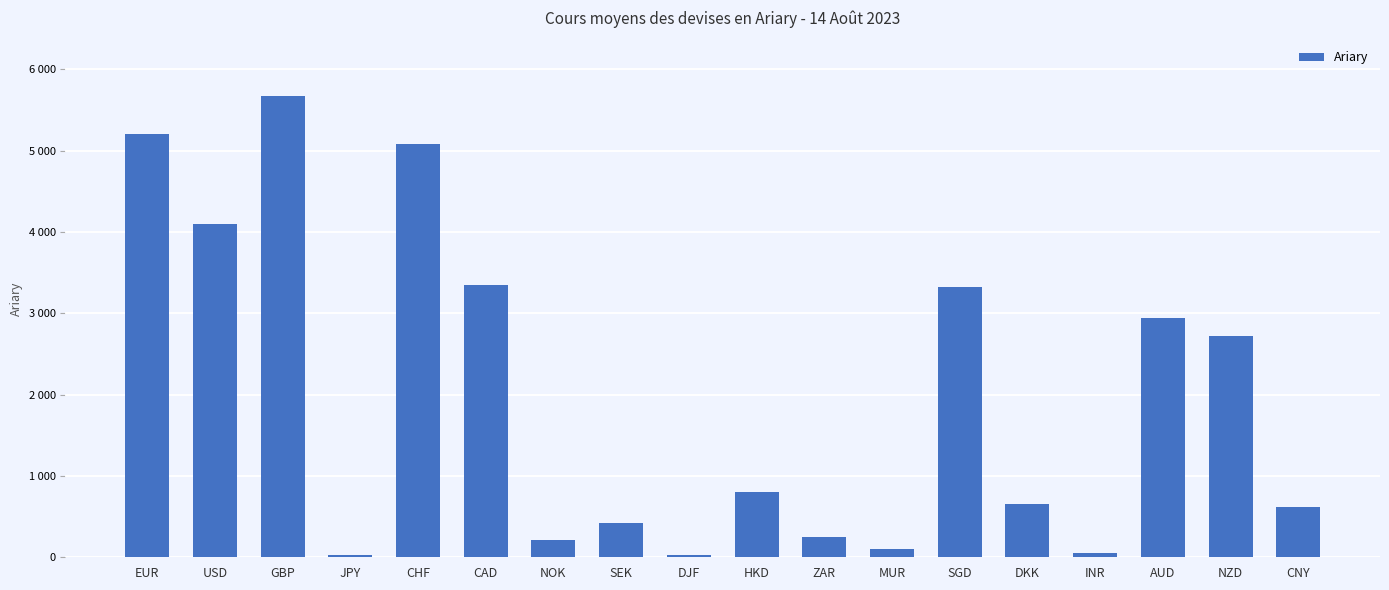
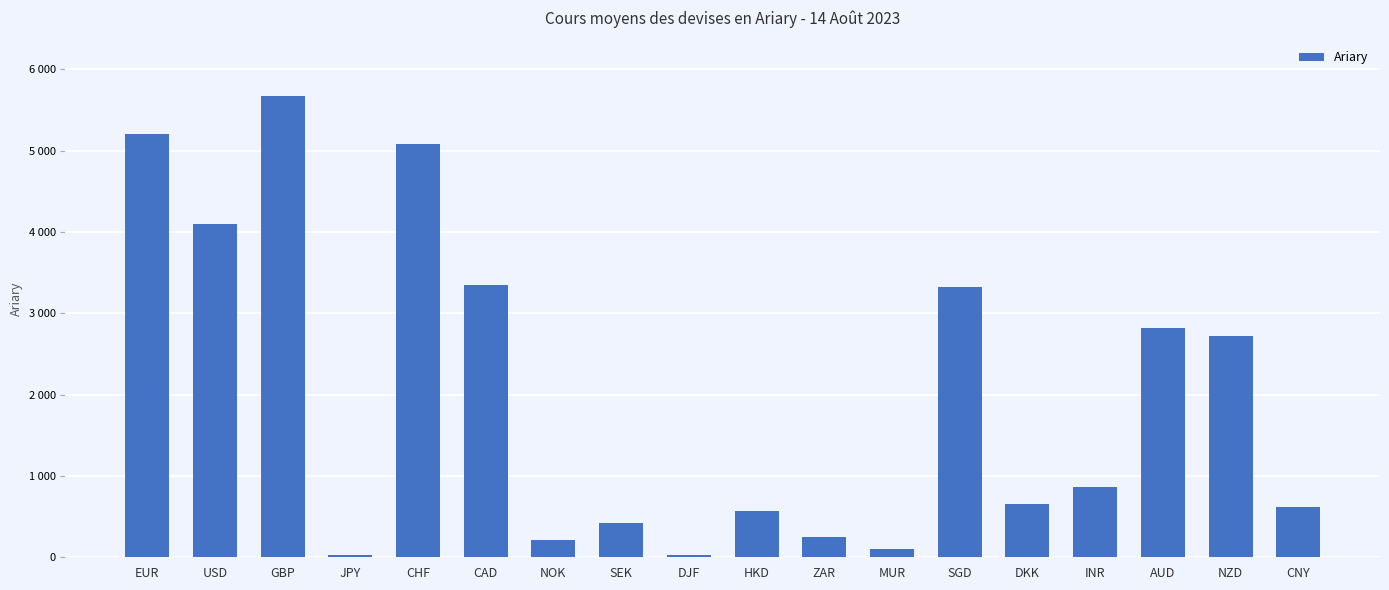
HKD: 800 -> 600
INR: 100 -> 900
AUD: 2900 -> 2800
